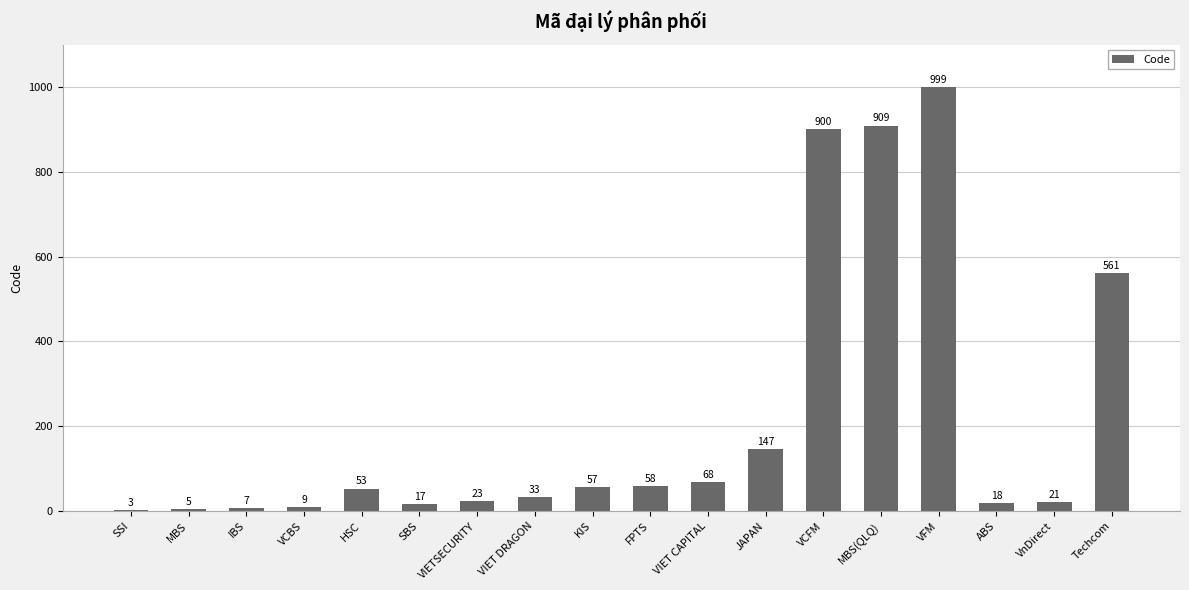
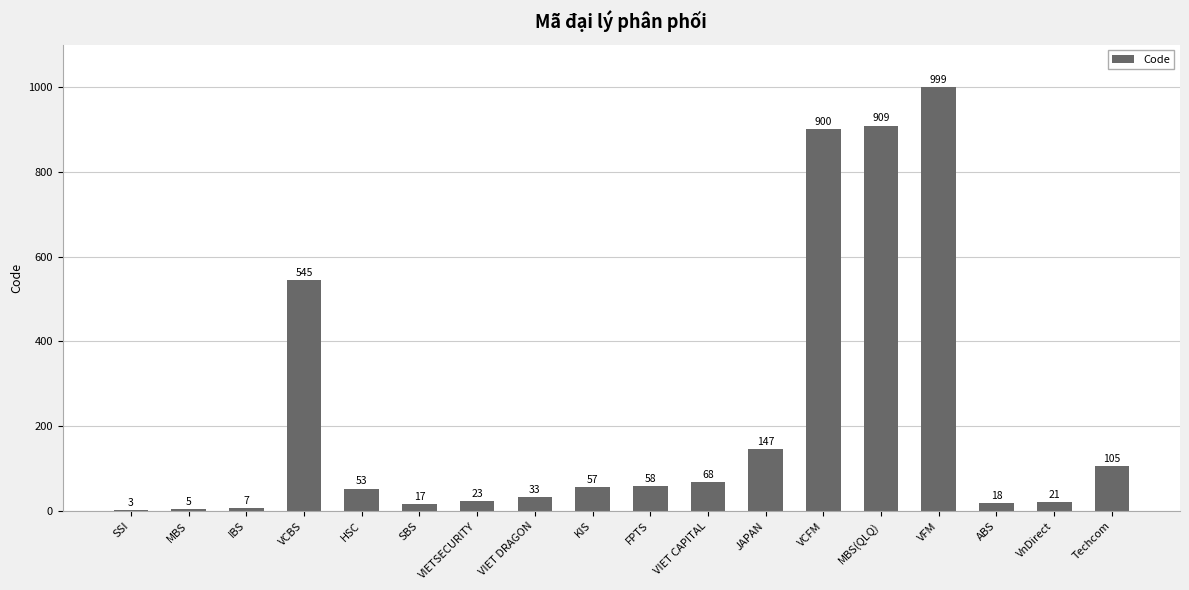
VCBS: 9 -> 545
Techcom: 561 -> 105
